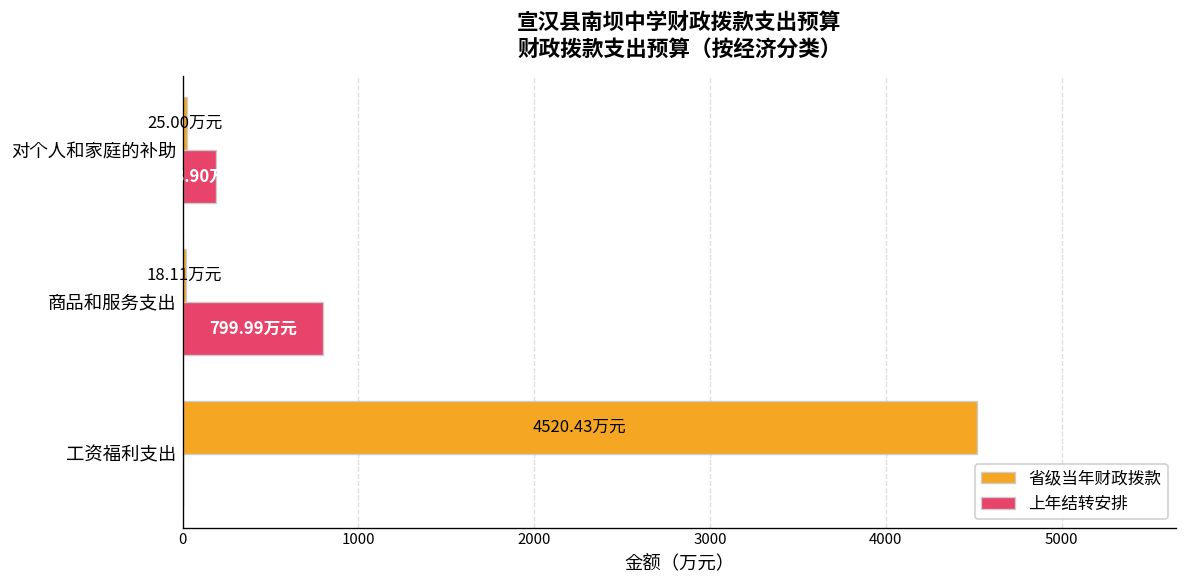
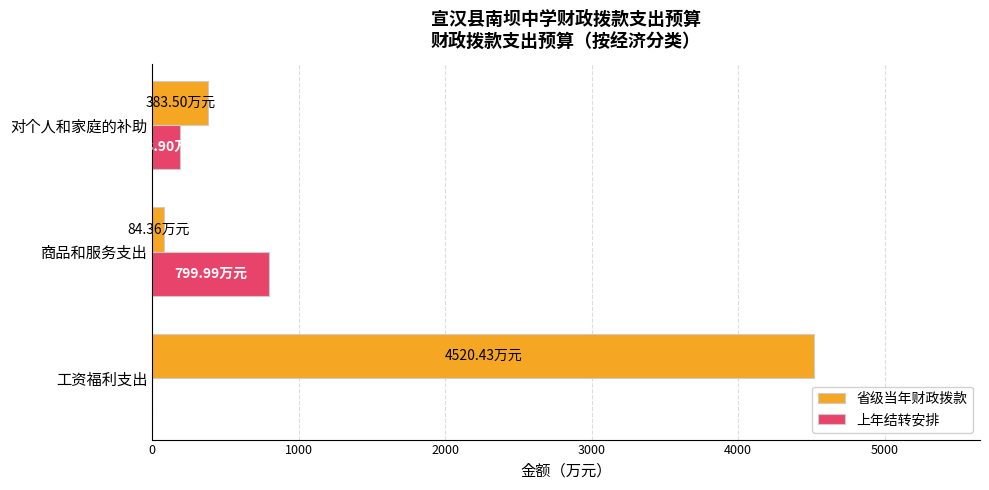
省级当年财政拨款, 对个人和家庭的补助: 25.00 -> 383.50
省级当年财政拨款, 商品和服务支出: 18.11 -> 84.36
